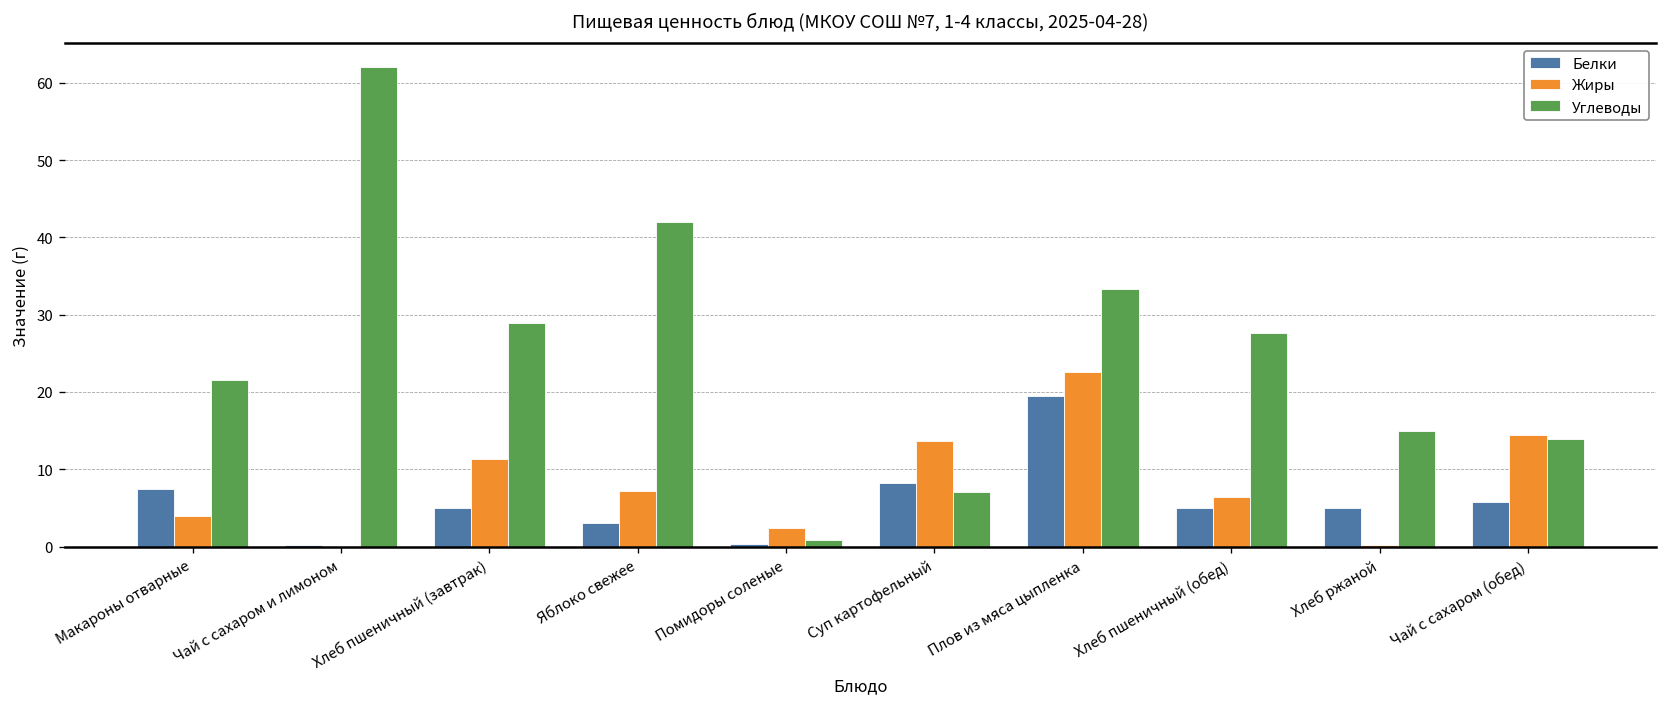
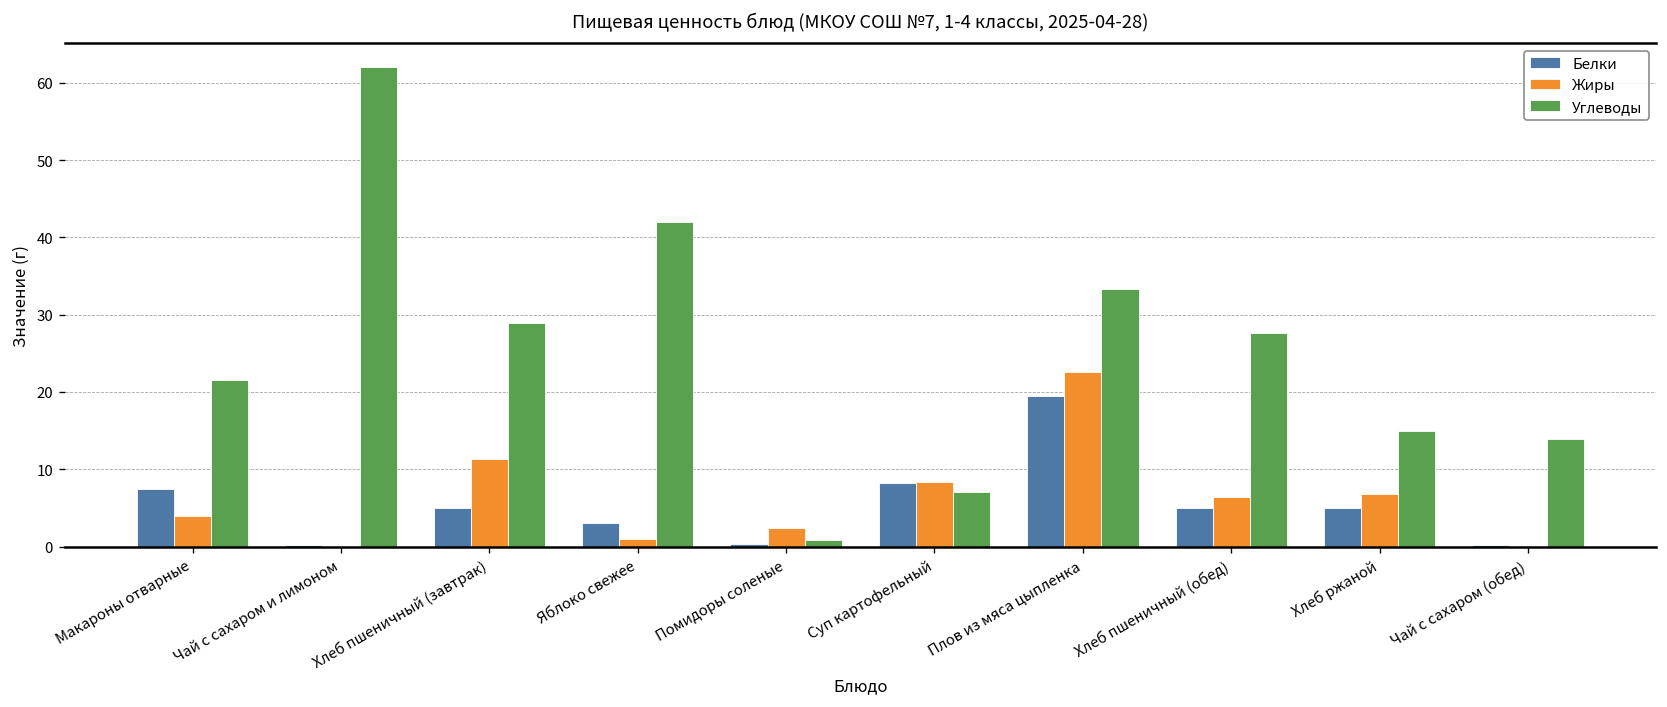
Жиры, Яблоко свежее: 7 -> 1
Жиры, Суп картофельный: 14 -> 8
Жиры, Хлеб ржаной: 0 -> 7
Белки, Чай с сахаром (обед): 6 -> 0
Жиры, Чай с сахаром (обед): 14 -> 0
